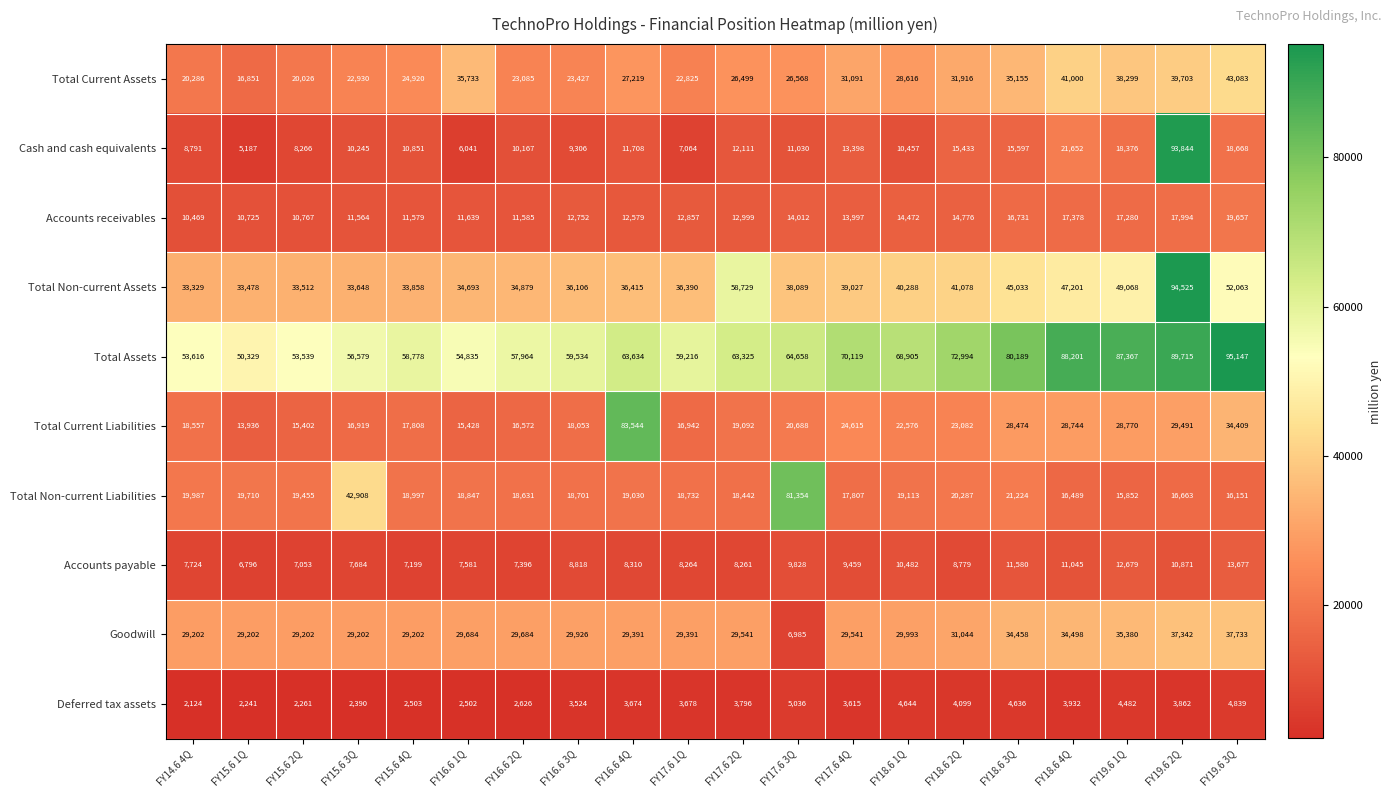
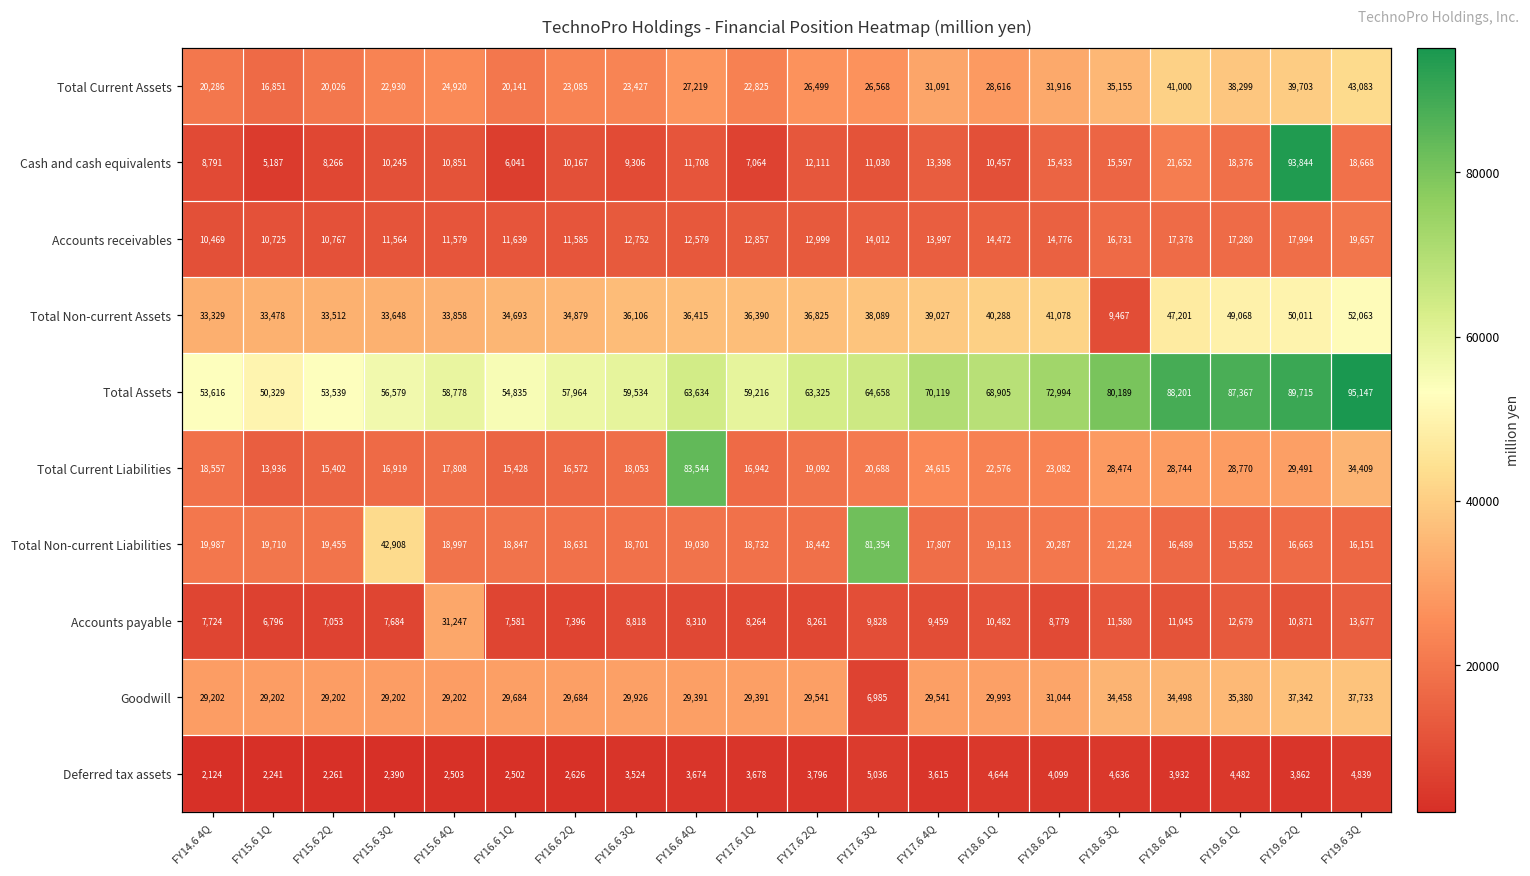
Total Current Assets, FY16.6 1Q: 35,733 -> 20,141
Total Non-current Assets, FY17.6 2Q: 58,729 -> 36,825
Total Non-current Assets, FY18.6 3Q: 45,033 -> 9,467
Total Non-current Assets, FY19.6 2Q: 94,525 -> 50,011
Accounts payable, FY15.6 4Q: 7,199 -> 31,247
